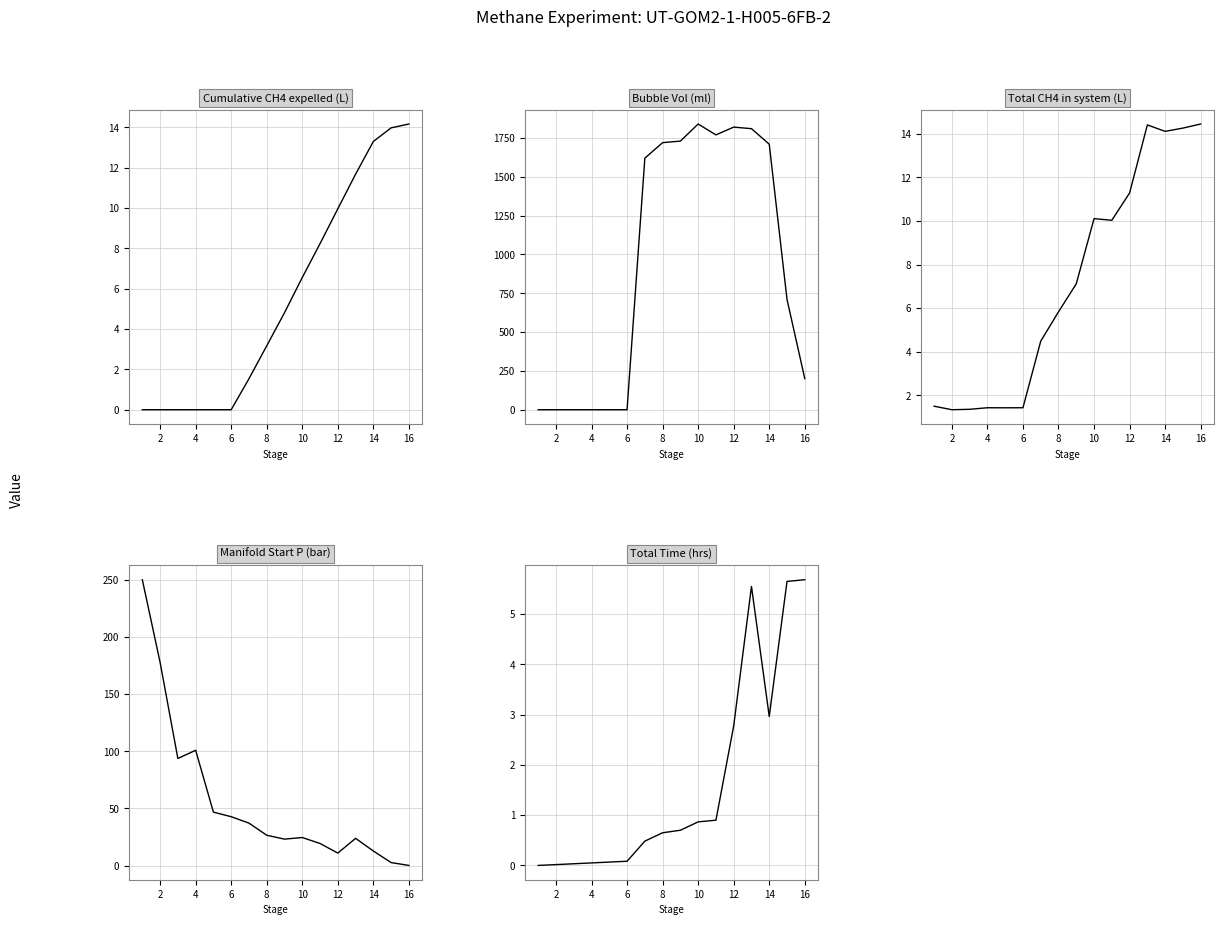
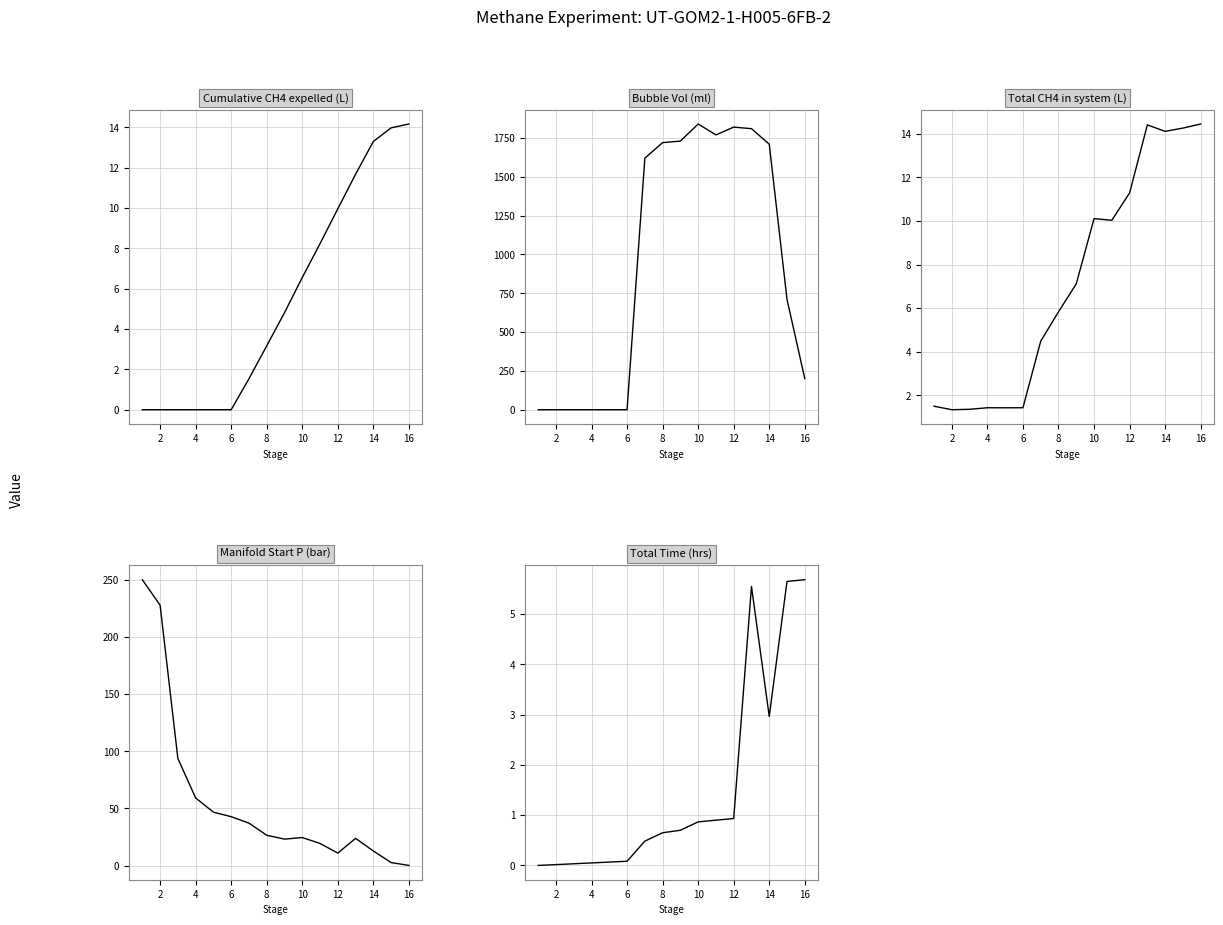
Manifold Start P (bar), 2: 178 -> 228
Manifold Start P (bar), 4: 101 -> 59
Total Time (hrs), 12: 2.8 -> 0.9
